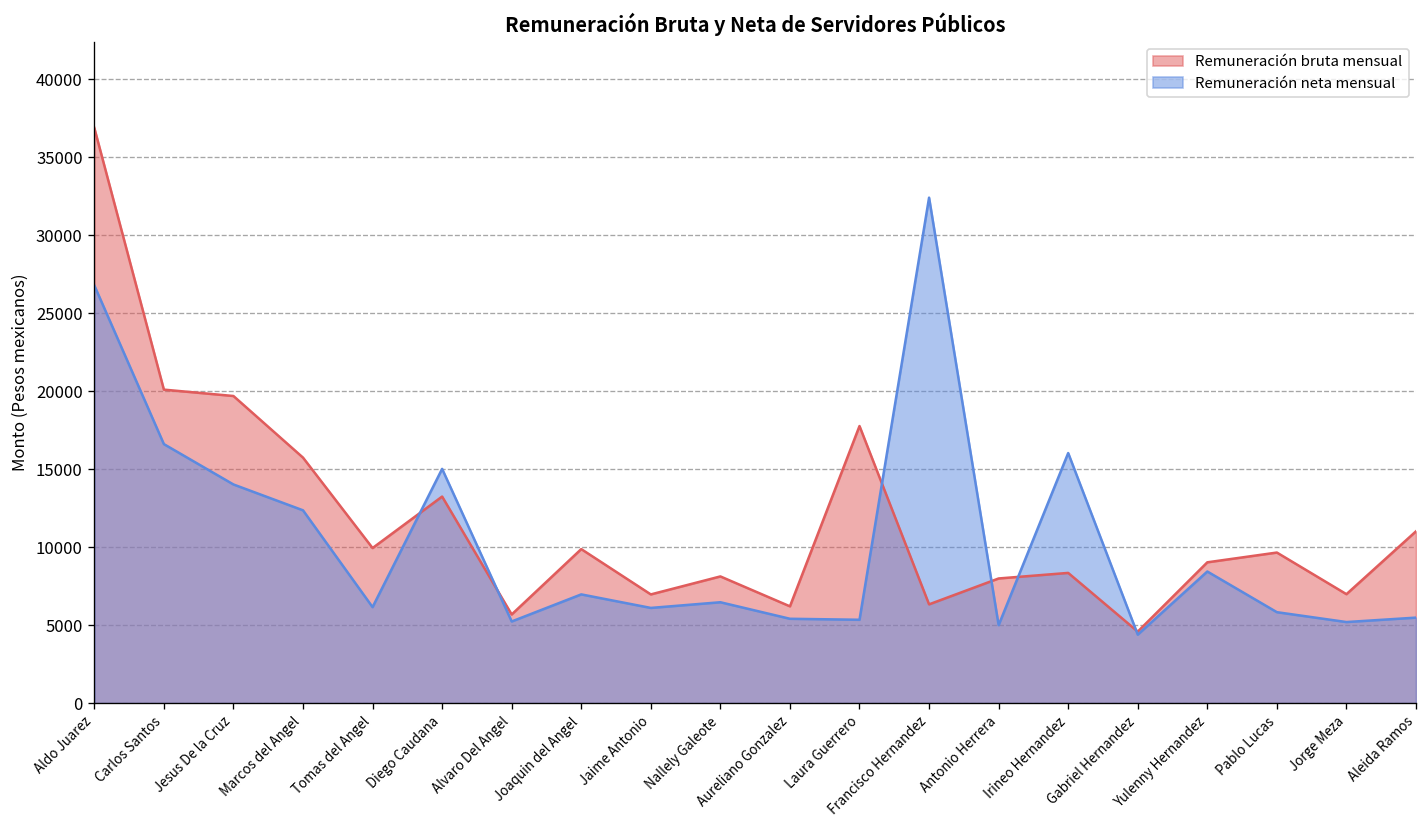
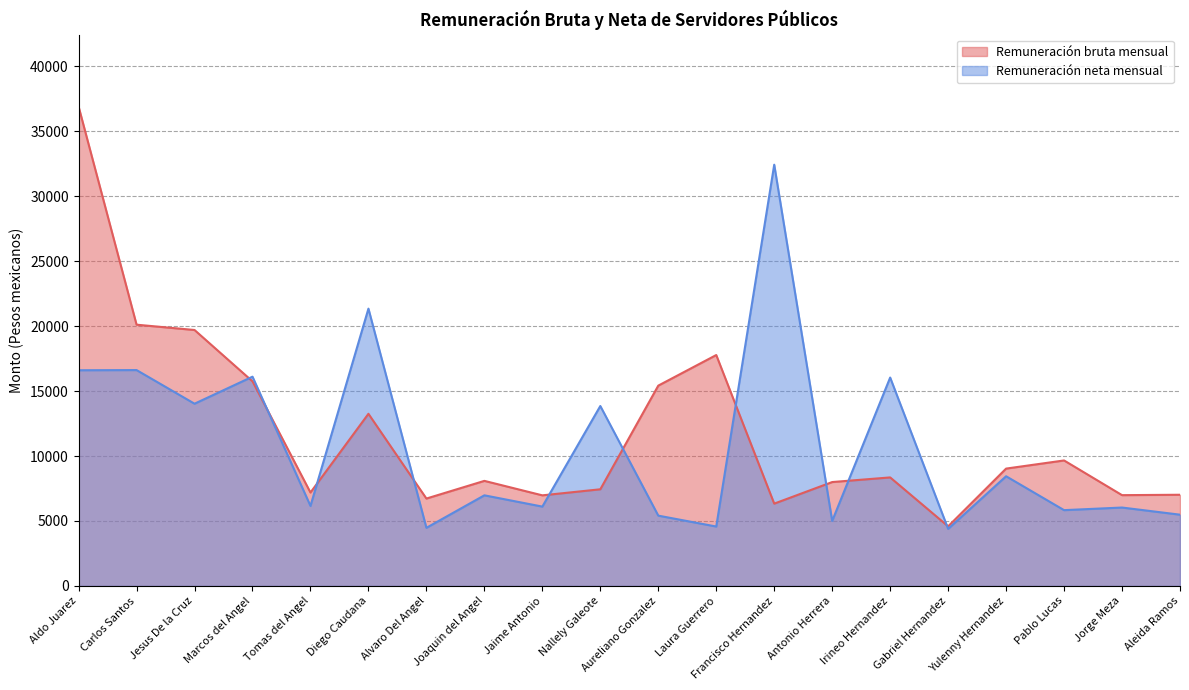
Remuneración neta mensual, Aldo Juarez: 26800 -> 16600
Remuneración neta mensual, Marcos del Angel: 12400 -> 16100
Remuneración bruta mensual, Tomas del Angel: 9900 -> 7200
Remuneración neta mensual, Diego Caudana: 15000 -> 21300
Remuneración bruta mensual, Alvaro Del Angel: 5700 -> 6700
Remuneración neta mensual, Alvaro Del Angel: 5200 -> 4500
Remuneración bruta mensual, Joaquin del Angel: 9900 -> 8100
Remuneración bruta mensual, Nallely Galeote: 8100 -> 7400
Remuneración neta mensual, Nallely Galeote: 6500 -> 13800
Remuneración bruta mensual, Aureliano Gonzalez: 6200 -> 15400
Remuneración neta mensual, Laura Guerrero: 5300 -> 4600
Remuneración neta mensual, Jorge Meza: 5200 -> 6000
Remuneración bruta mensual, Aleida Ramos: 11000 -> 7000
